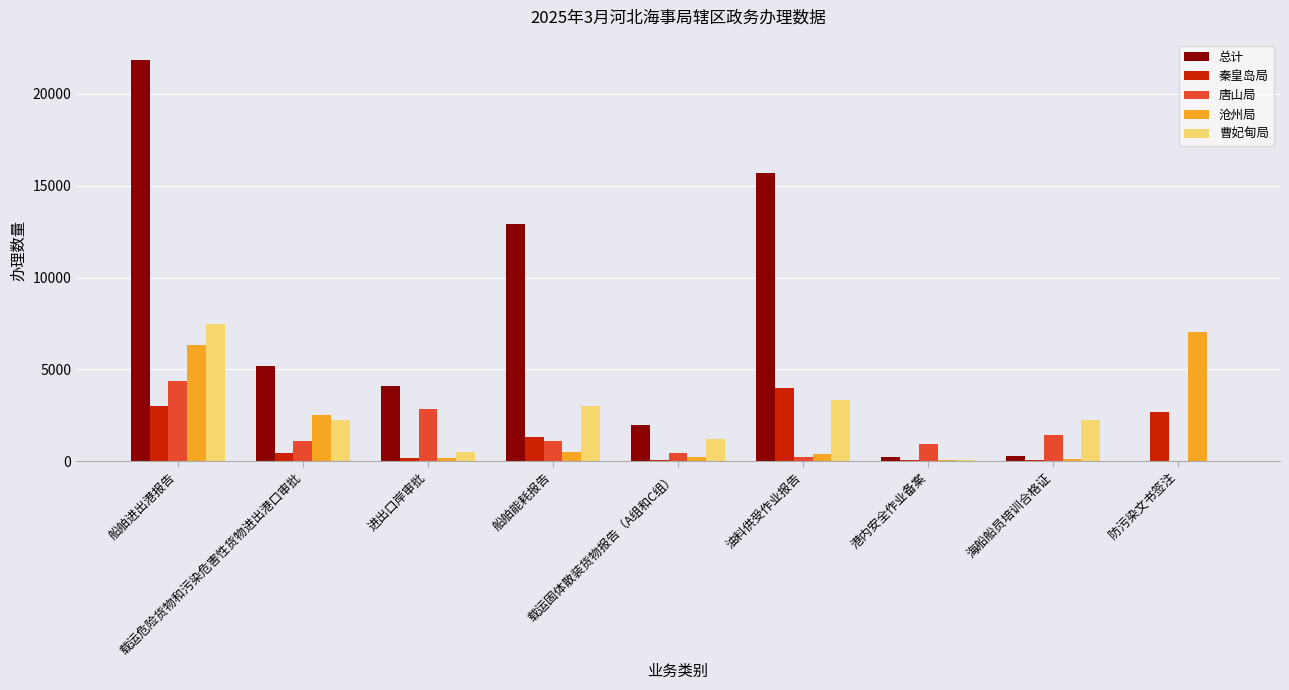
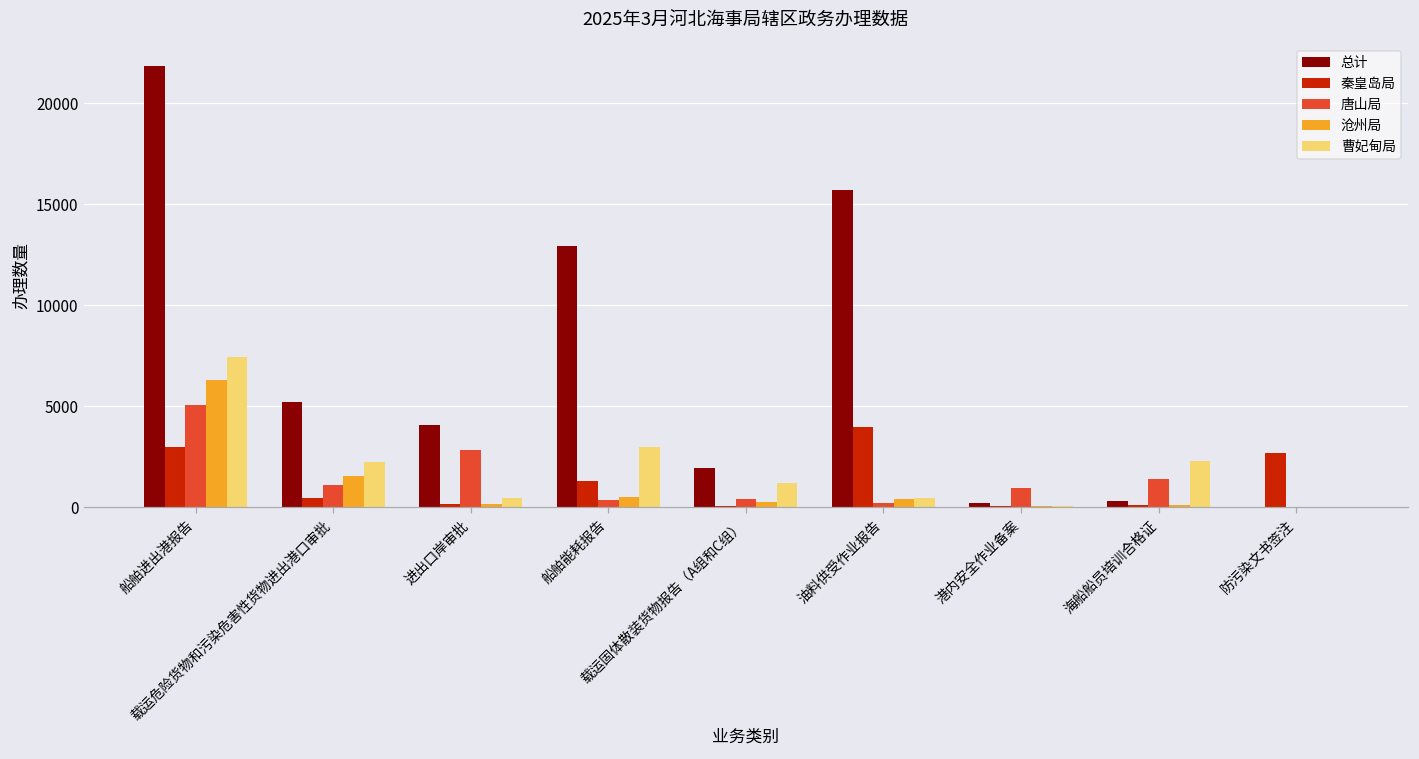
唐山局, 船舶进出港报告: 4400 -> 5100
沧州局, 载运危险货物和污染危害性货物进出港口审批: 2500 -> 1600
唐山局, 船舶能耗报告: 1100 -> 400
曹妃甸局, 油料供受作业报告: 3300 -> 400
沧州局, 防污染文书签注: 7100 -> 0
